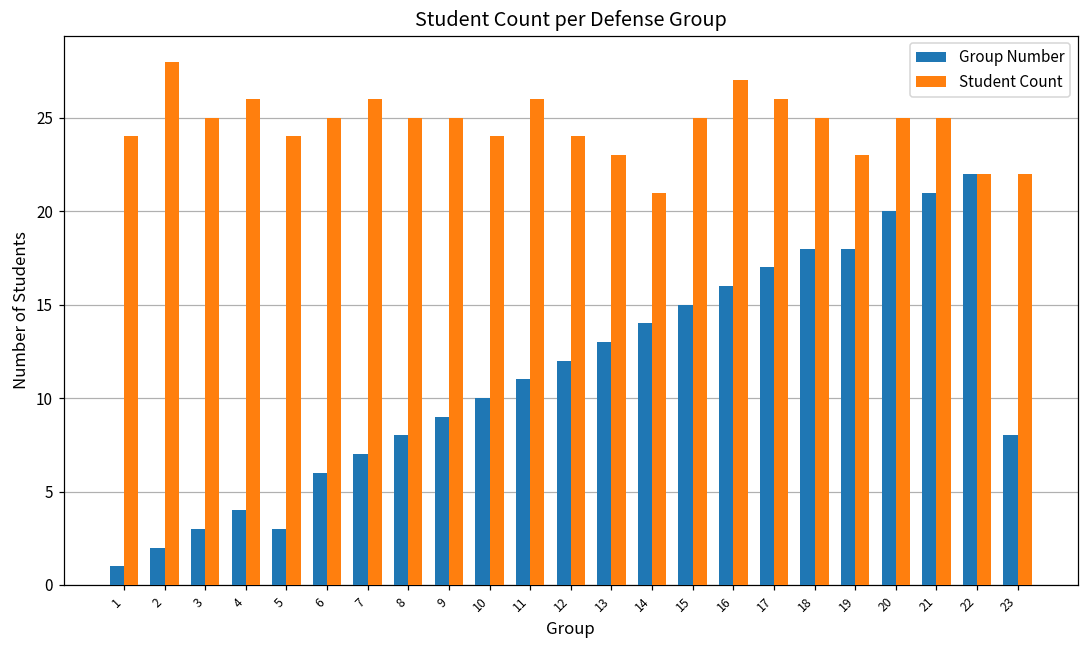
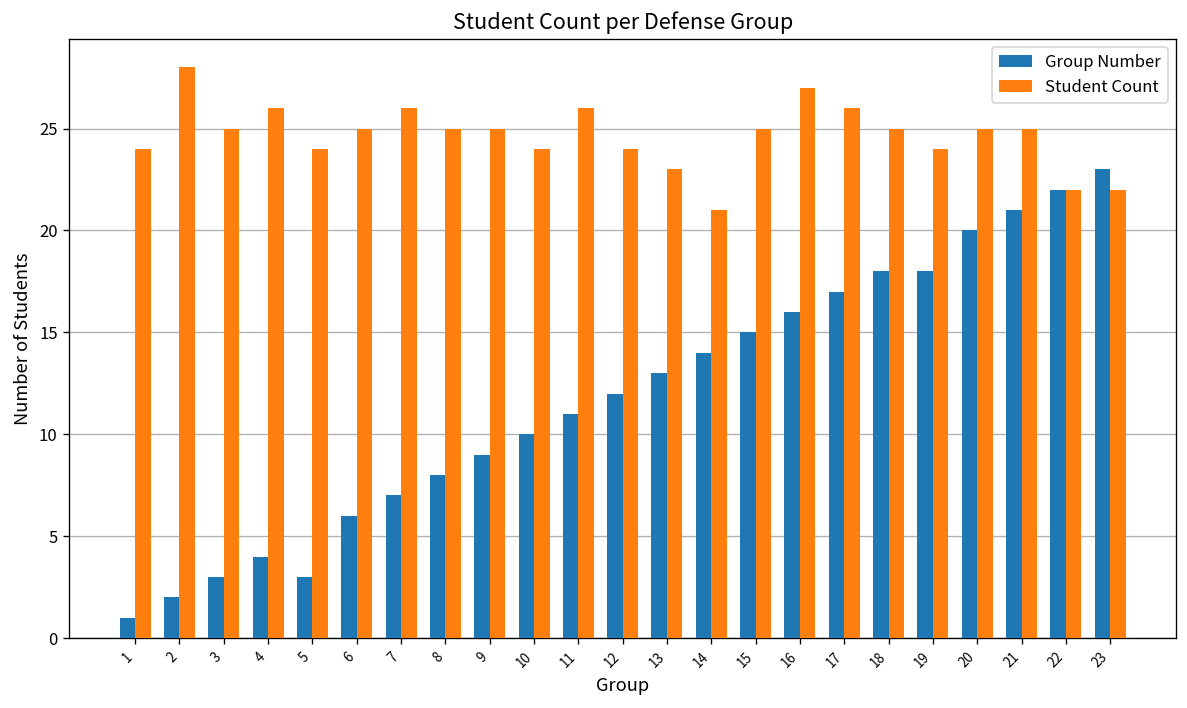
Student Count, 19: 23 -> 24
Group Number, 23: 8 -> 23
